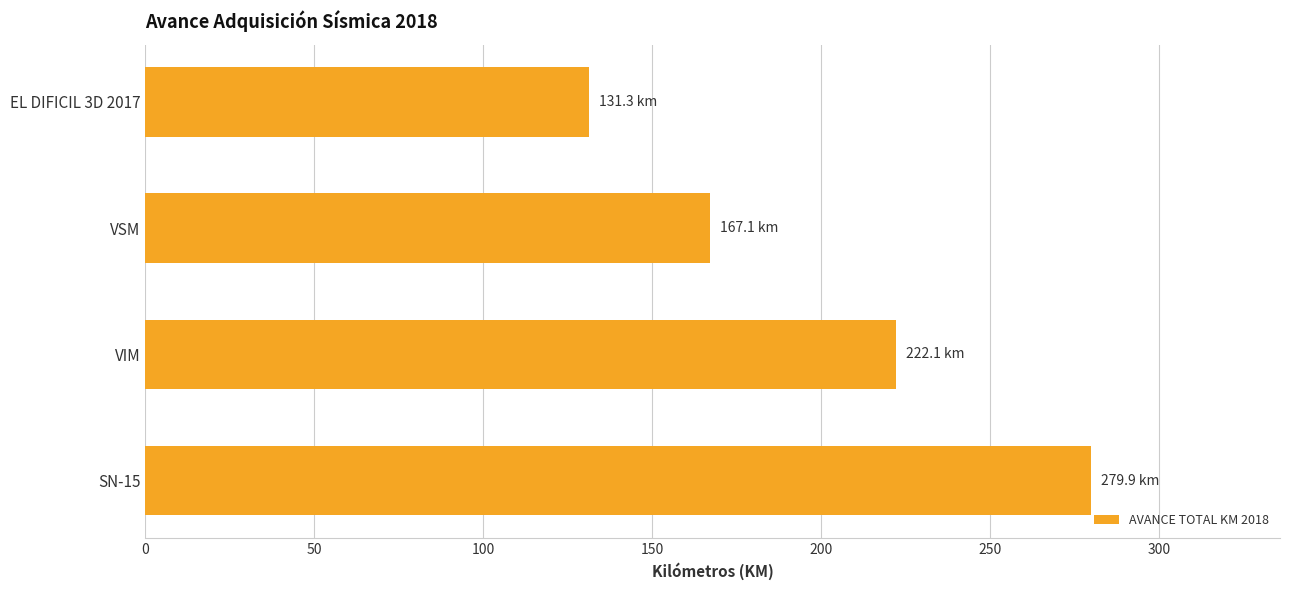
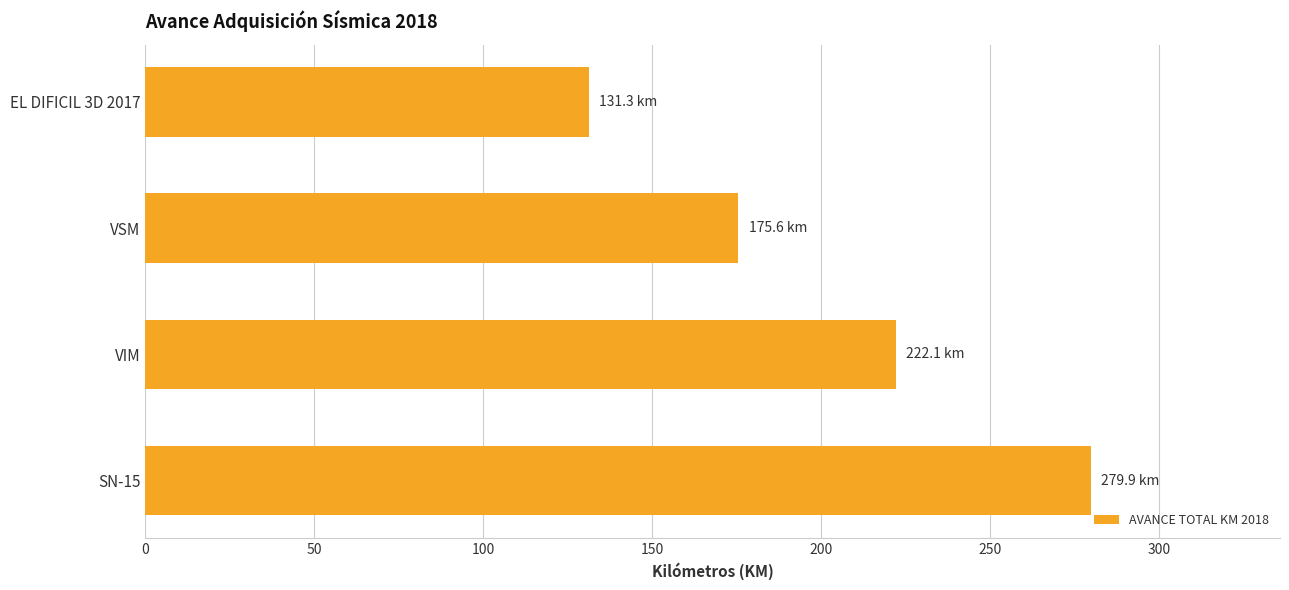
VSM: 167.1 -> 175.6
